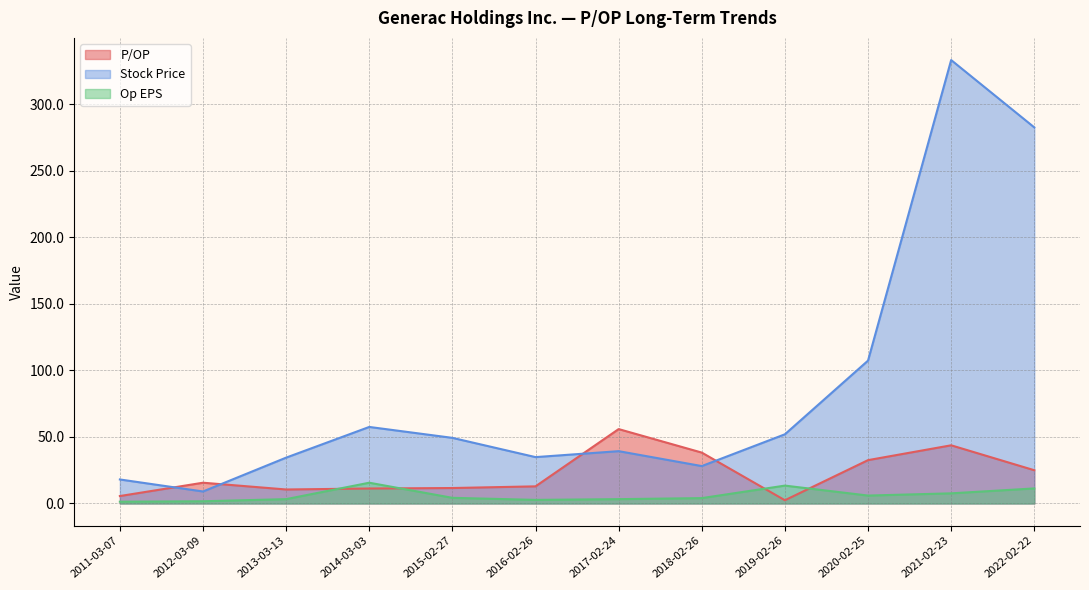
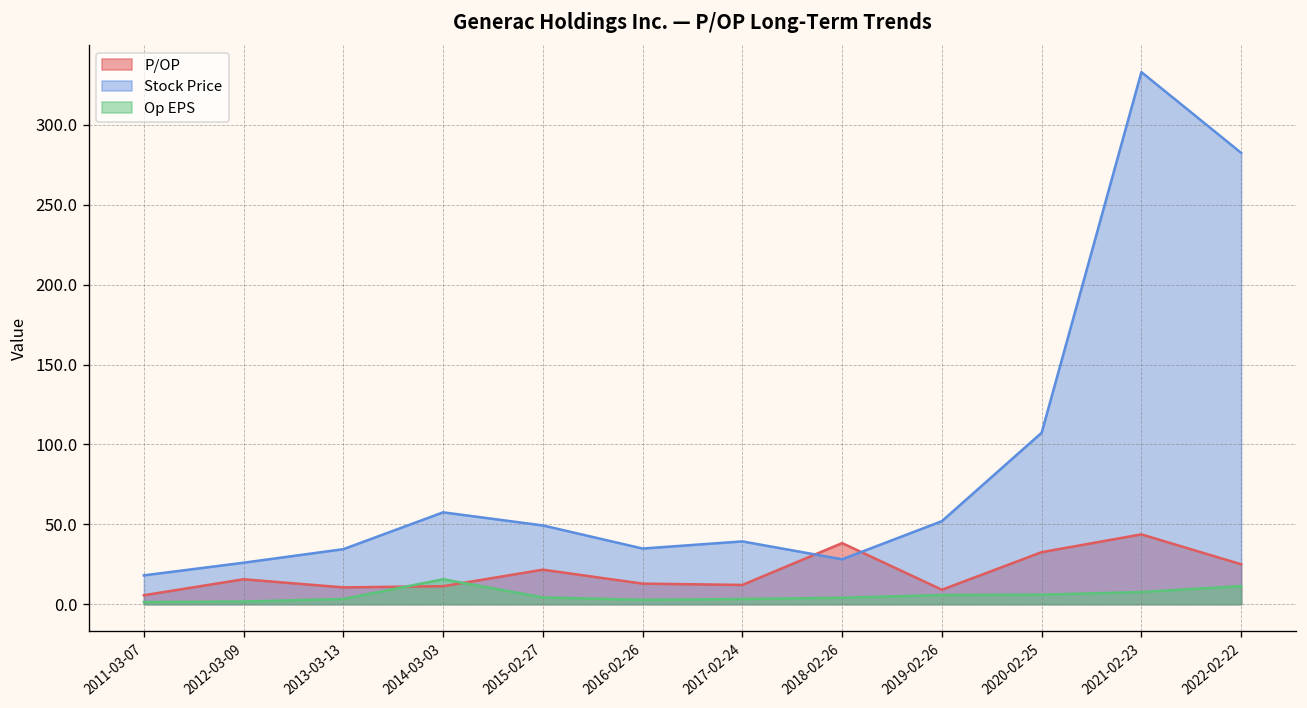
Stock Price, 2012-03-09: 9 -> 26
P/OP, 2015-02-27: 12 -> 22
P/OP, 2017-02-24: 56 -> 12
P/OP, 2019-02-26: 2 -> 9
Op EPS, 2019-02-26: 13 -> 6
